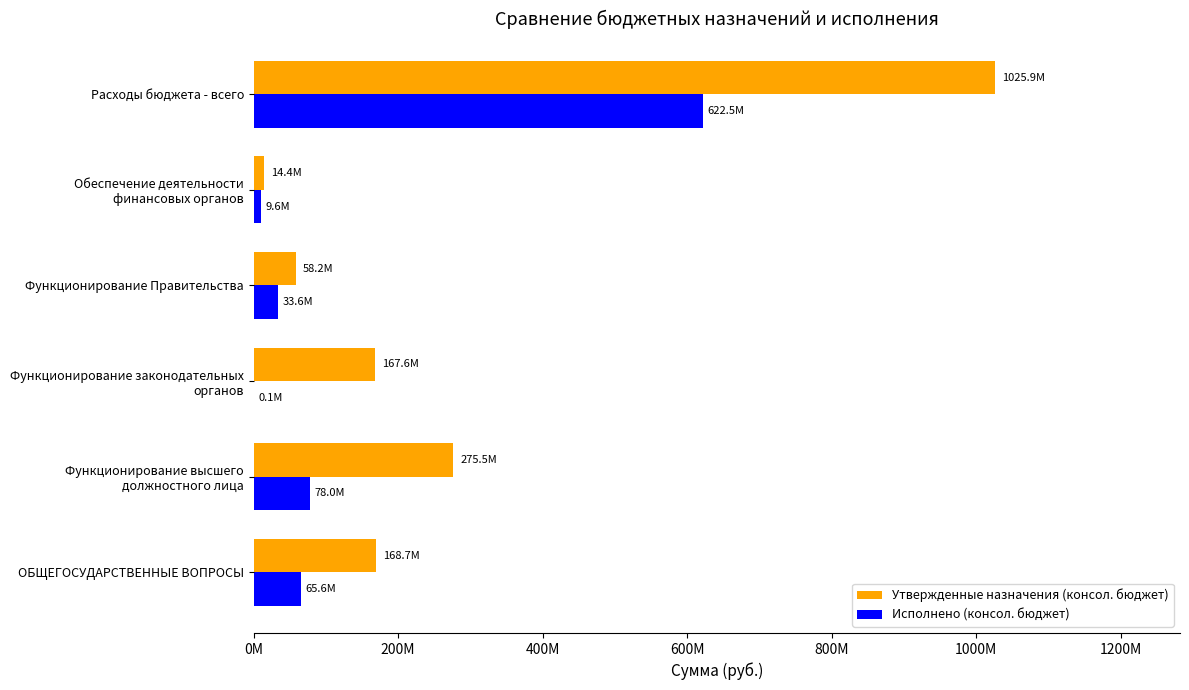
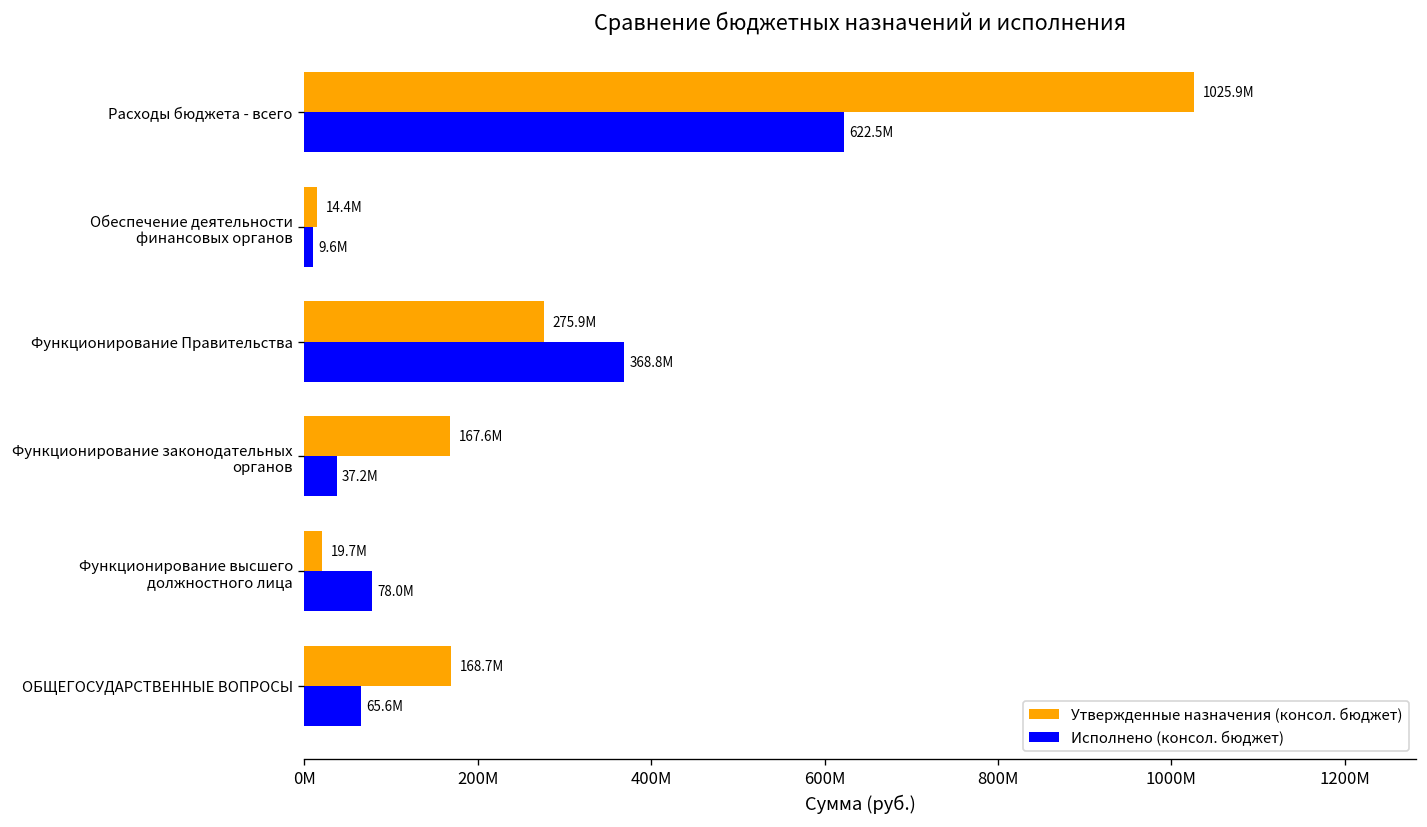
Утвержденные назначения (консол. бюджет), Функционирование Правительства: 58.2M -> 275.9M
Исполнено (консол. бюджет), Функционирование Правительства: 33.6M -> 368.8M
Исполнено (консол. бюджет), Функционирование законодательных органов: 0.1M -> 37.2M
Утвержденные назначения (консол. бюджет), Функционирование высшего должностного лица: 275.5M -> 19.7M
